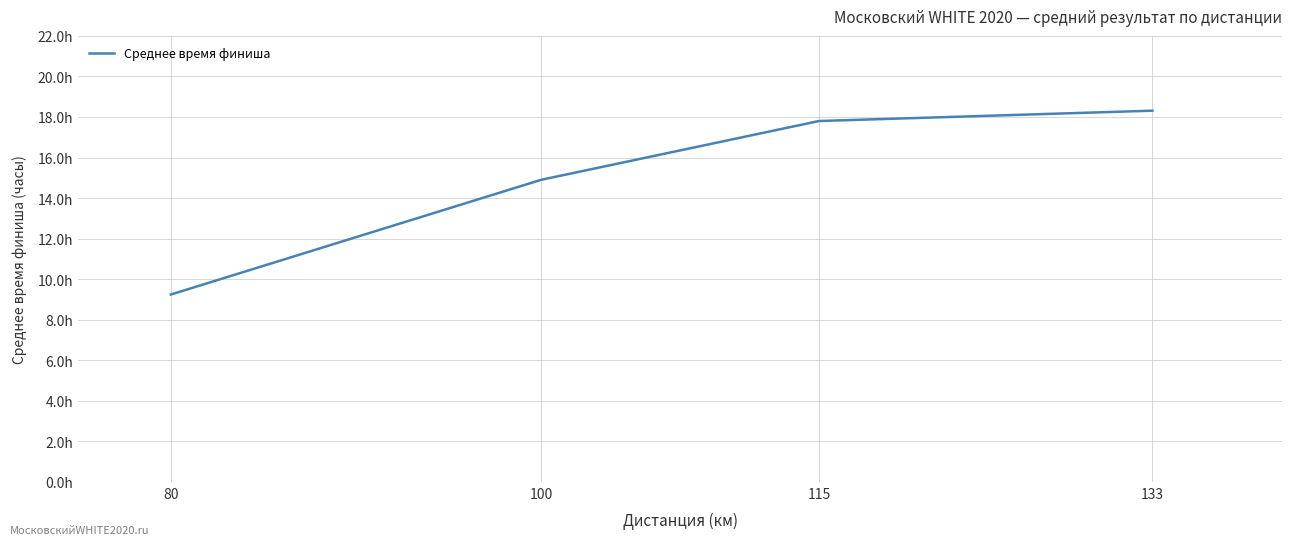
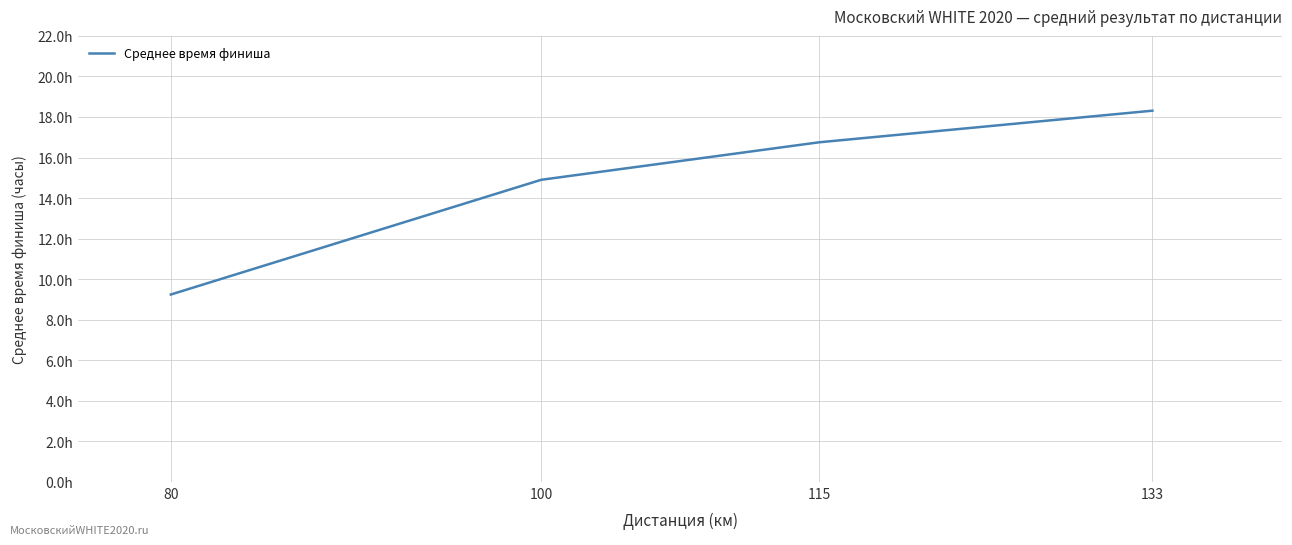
115: 17.8h -> 16.8h
